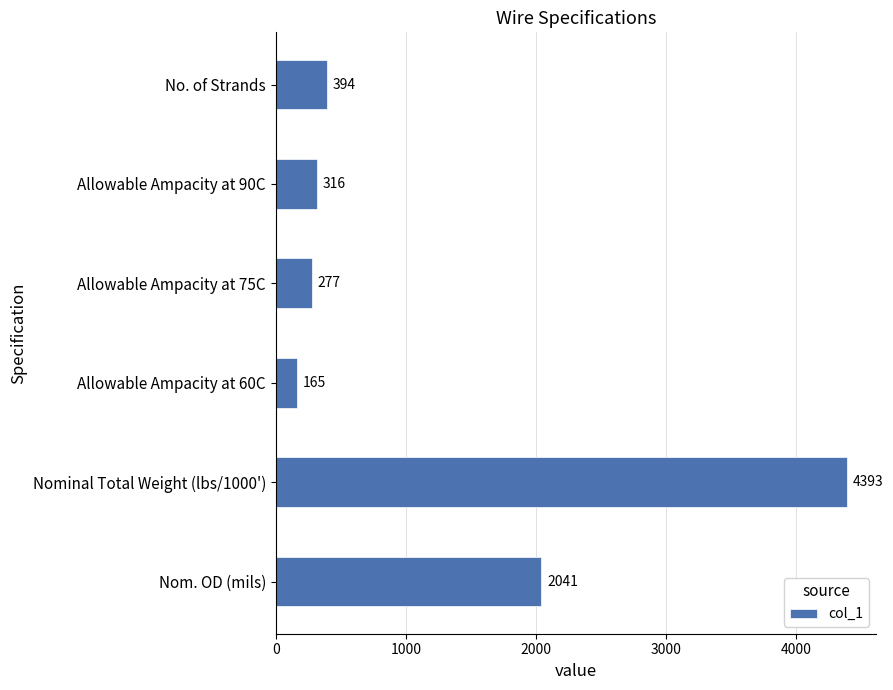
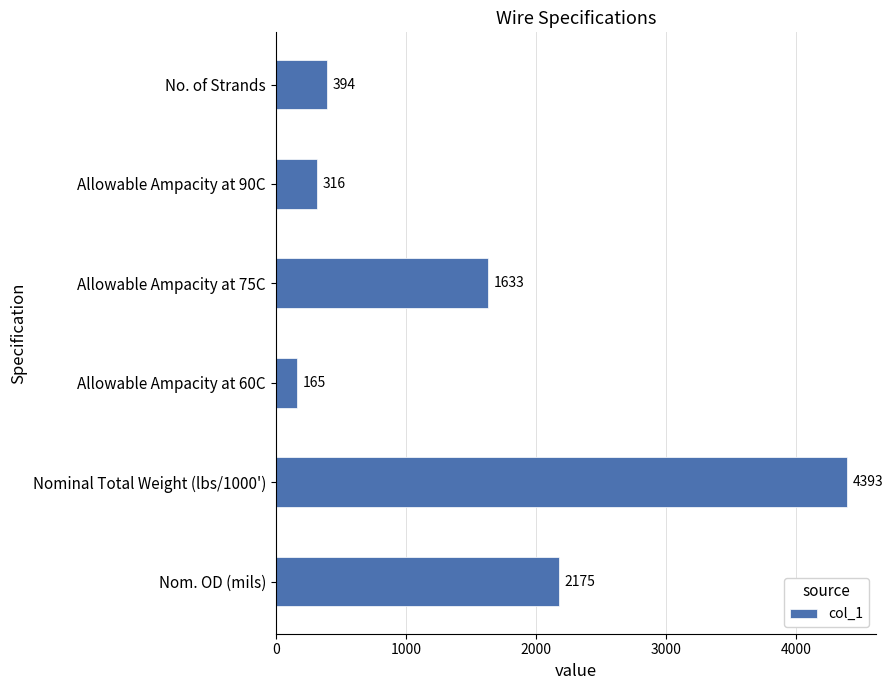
Allowable Ampacity at 75C: 277 -> 1633
Nom. OD (mils): 2041 -> 2175
